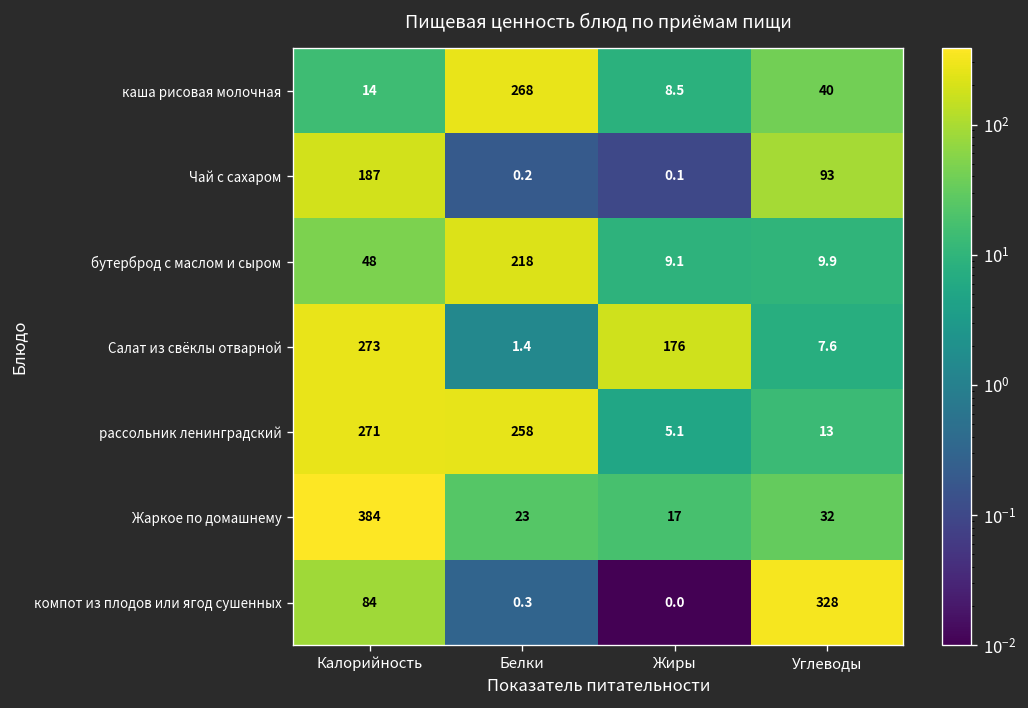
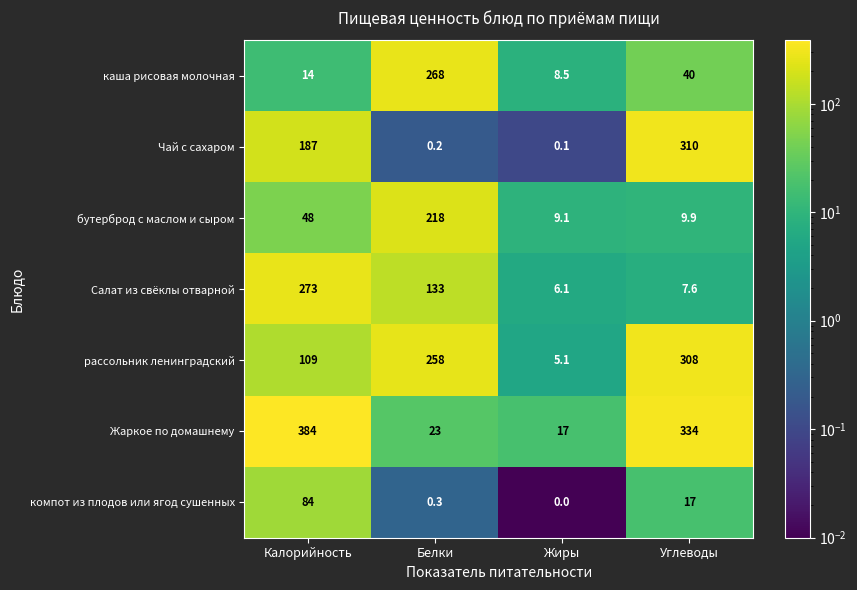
Чай с сахаром, Углеводы: 93 -> 310
Салат из свёклы отварной, Белки: 1.4 -> 133
Салат из свёклы отварной, Жиры: 176 -> 6.1
рассольник ленинградский, Калорийность: 271 -> 109
рассольник ленинградский, Углеводы: 13 -> 308
Жаркое по домашнему, Углеводы: 32 -> 334
компот из плодов или ягод сушенных, Углеводы: 328 -> 17
